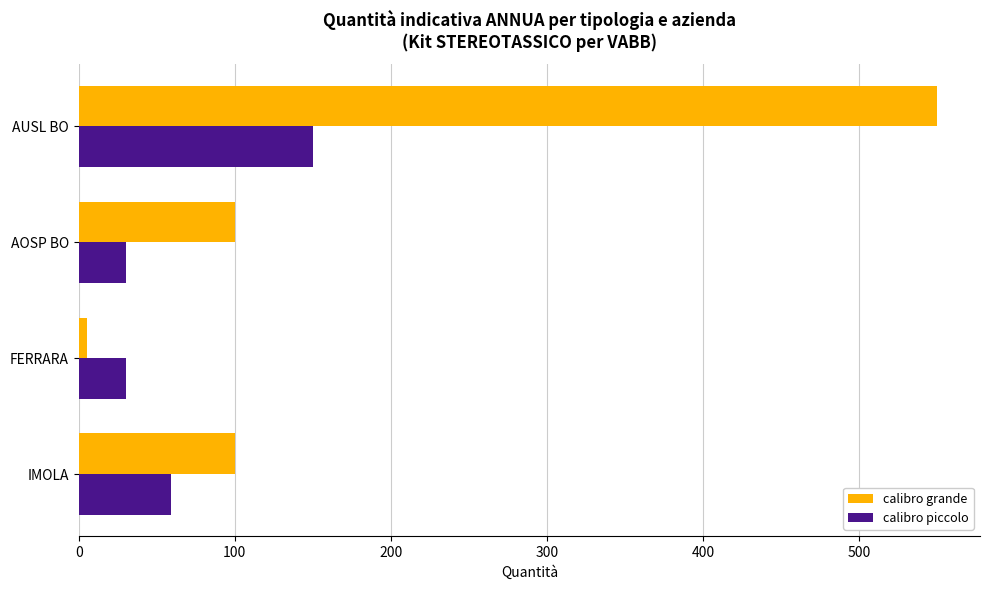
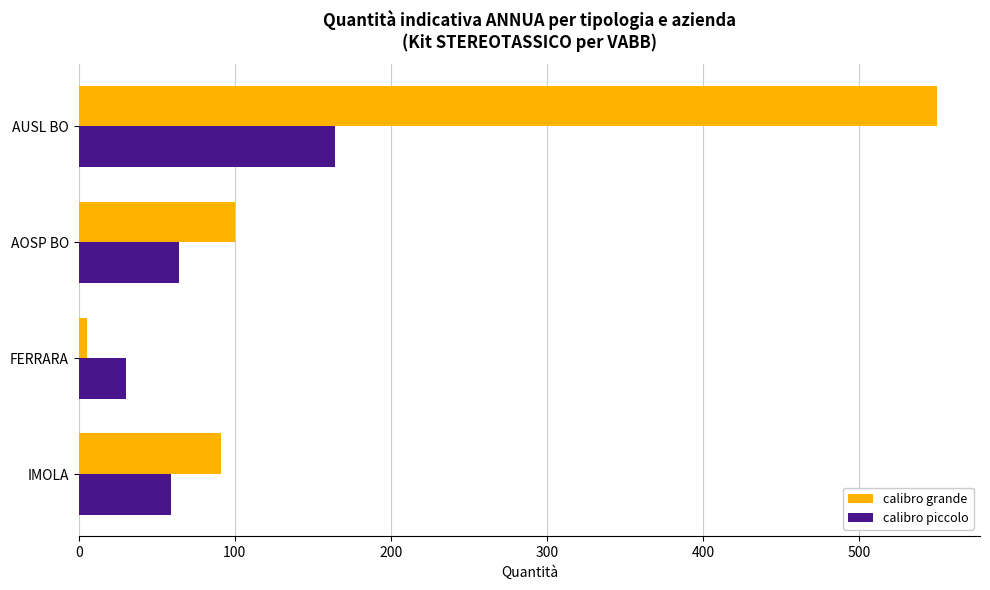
calibro piccolo, AUSL BO: 150 -> 164
calibro piccolo, AOSP BO: 30 -> 64
calibro grande, IMOLA: 100 -> 91
